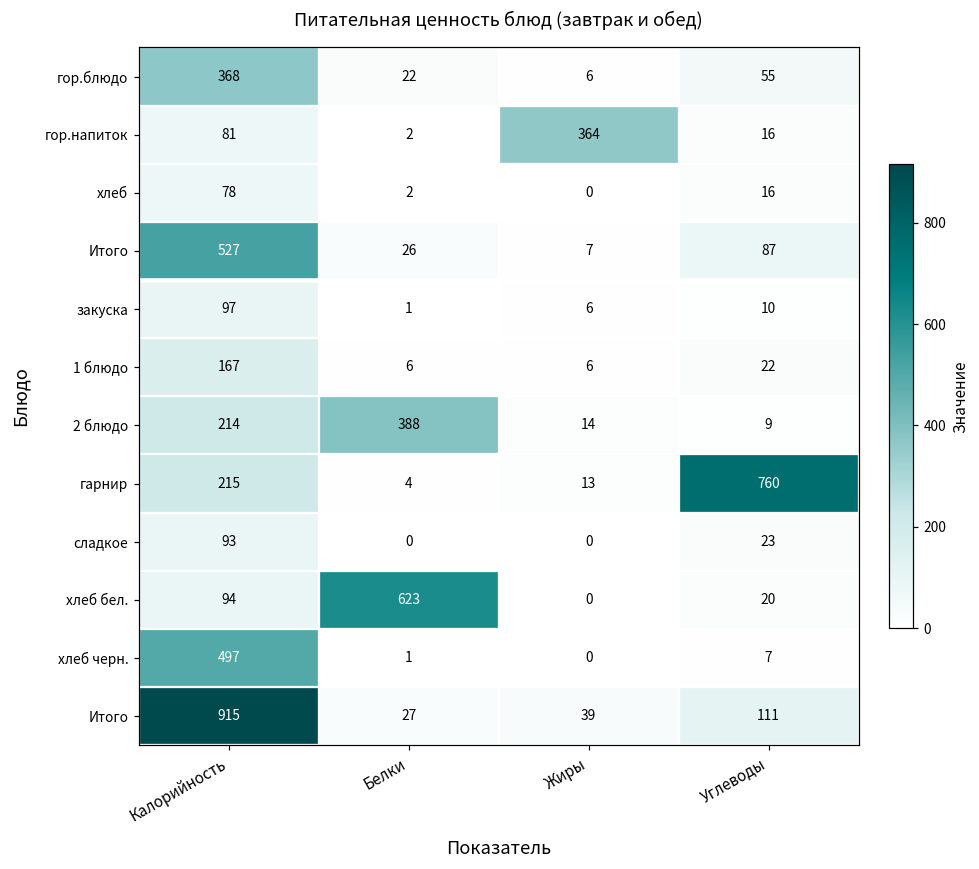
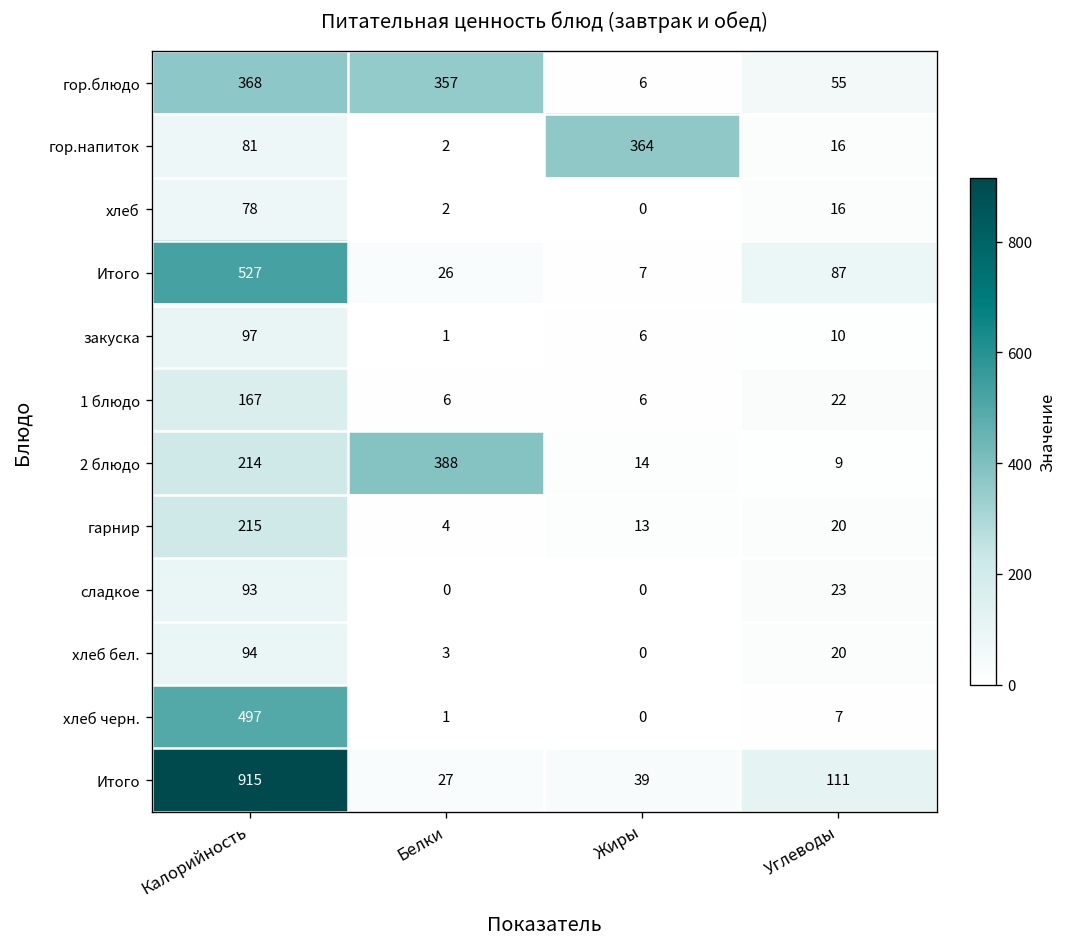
гор.блюдо, Белки: 22 -> 357
гарнир, Углеводы: 760 -> 20
хлеб бел., Белки: 623 -> 3
